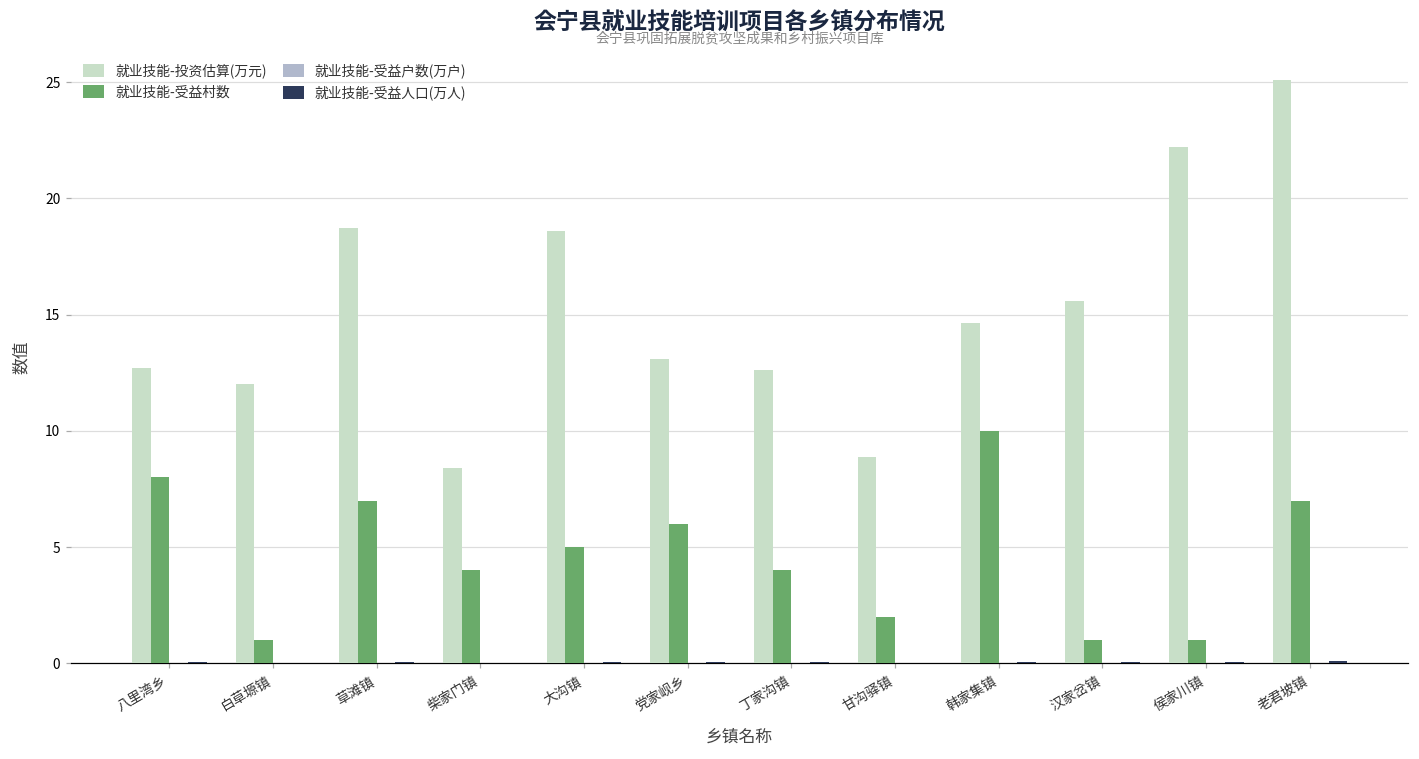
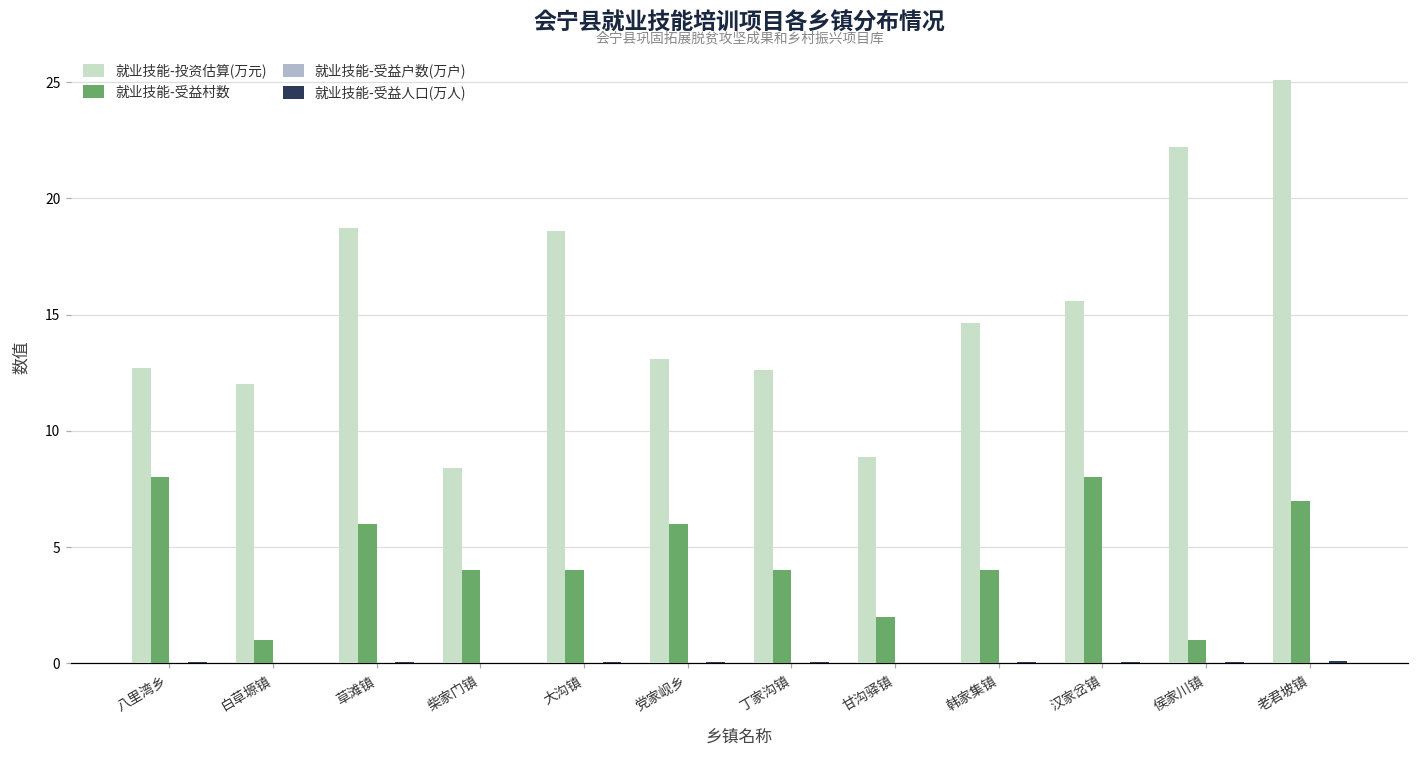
就业技能-受益村数, 草滩镇: 7 -> 6
就业技能-受益村数, 大沟镇: 5 -> 4
就业技能-受益村数, 韩家集镇: 10 -> 4
就业技能-受益村数, 汉家岔镇: 1 -> 8
